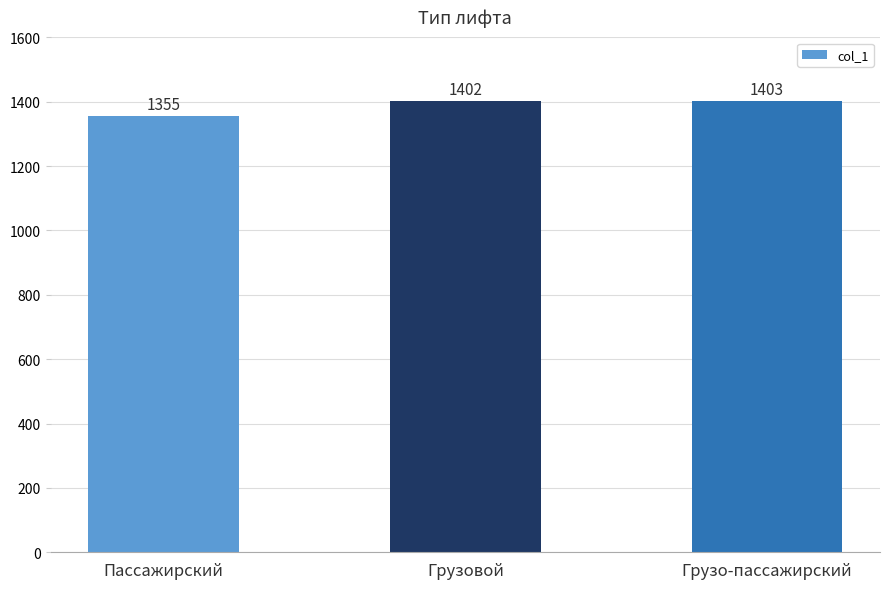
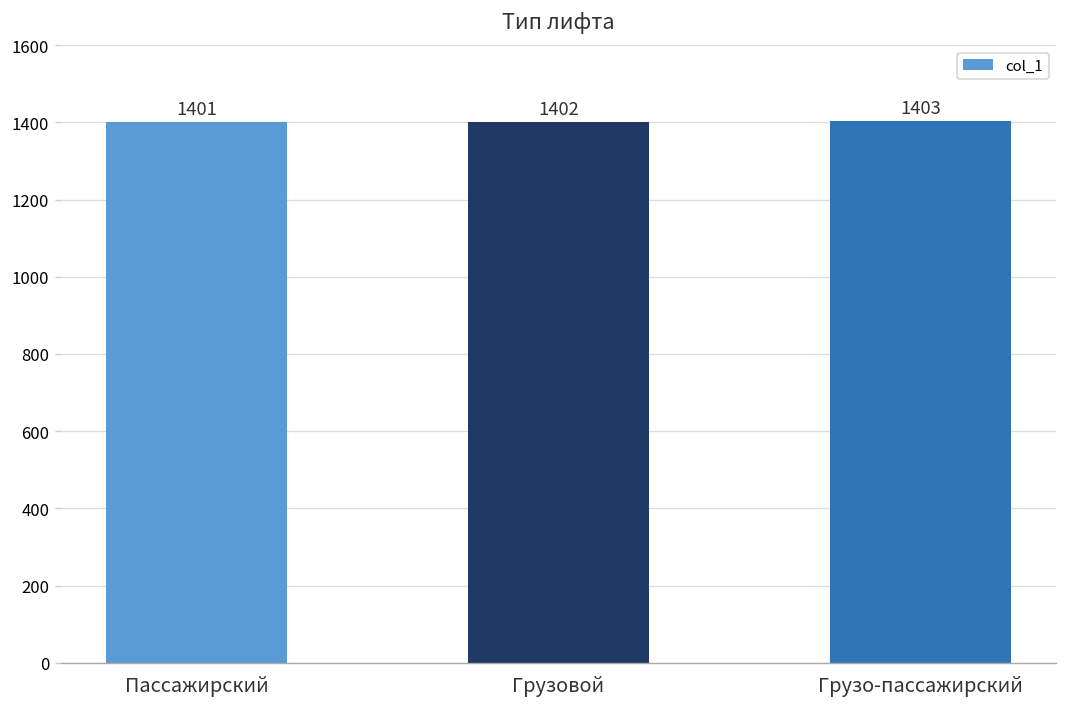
Пассажирский: 1355 -> 1401
